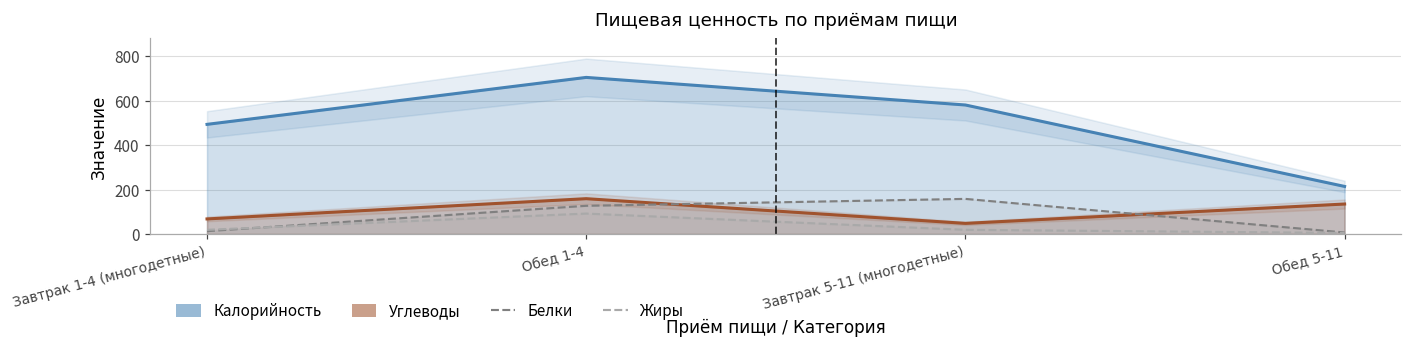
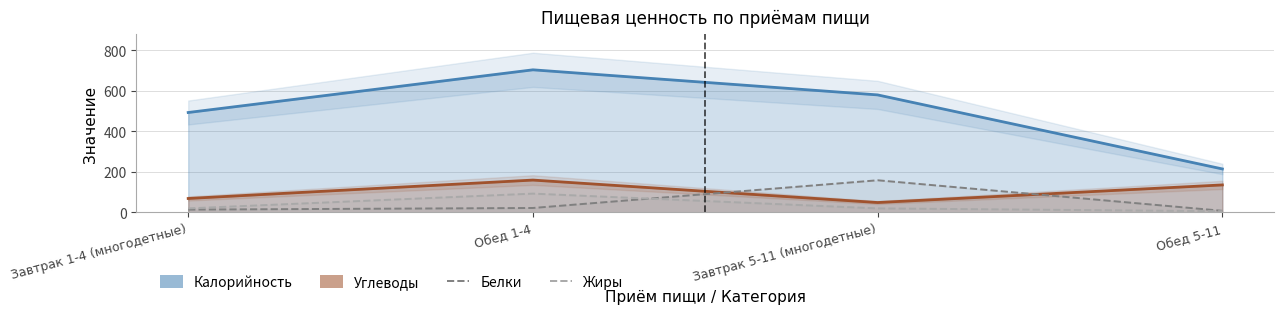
Белки, Обед 1-4: 130 -> 20
